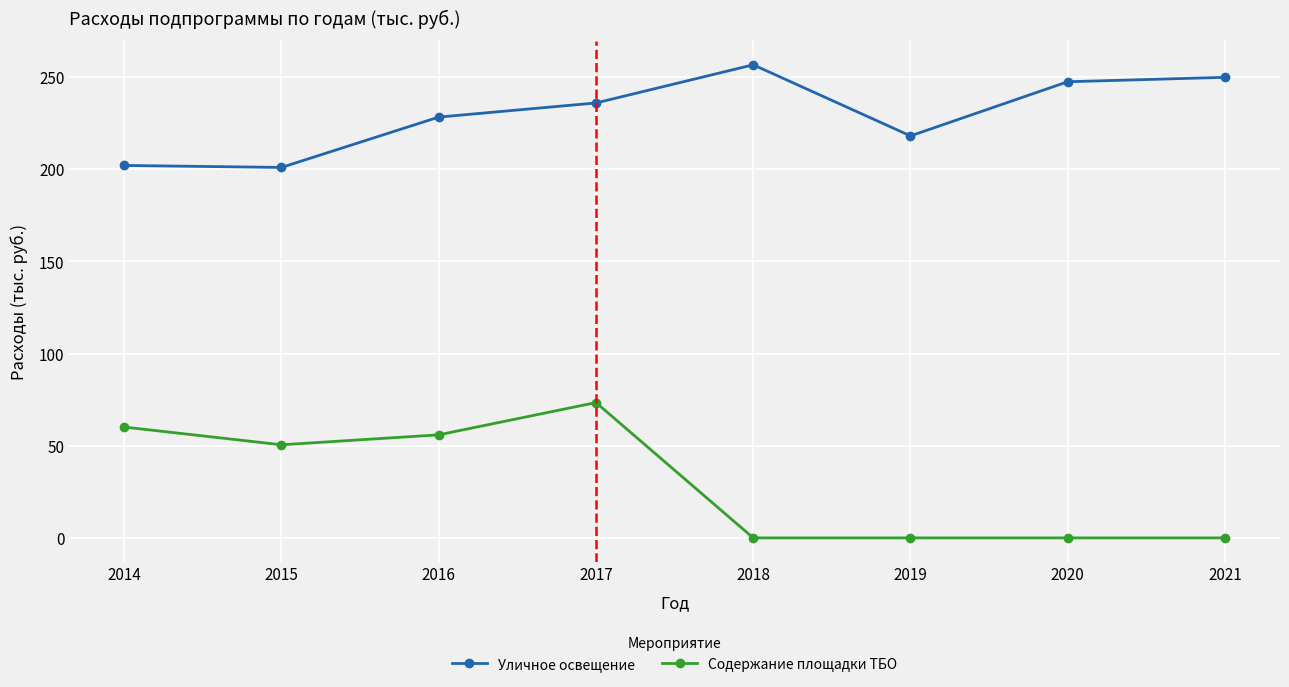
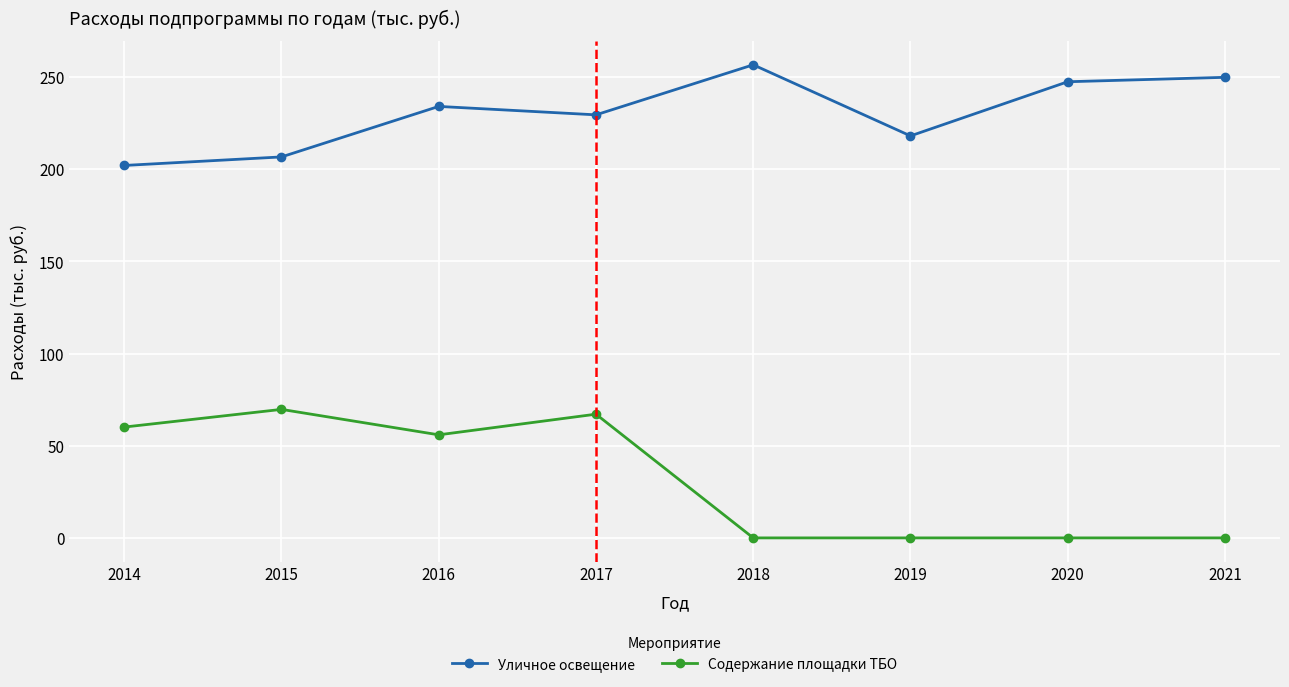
Уличное освещение, 2015: 201 -> 207
Содержание площадки ТБО, 2015: 51 -> 70
Уличное освещение, 2016: 228 -> 234
Уличное освещение, 2017: 236 -> 229
Содержание площадки ТБО, 2017: 73 -> 67
